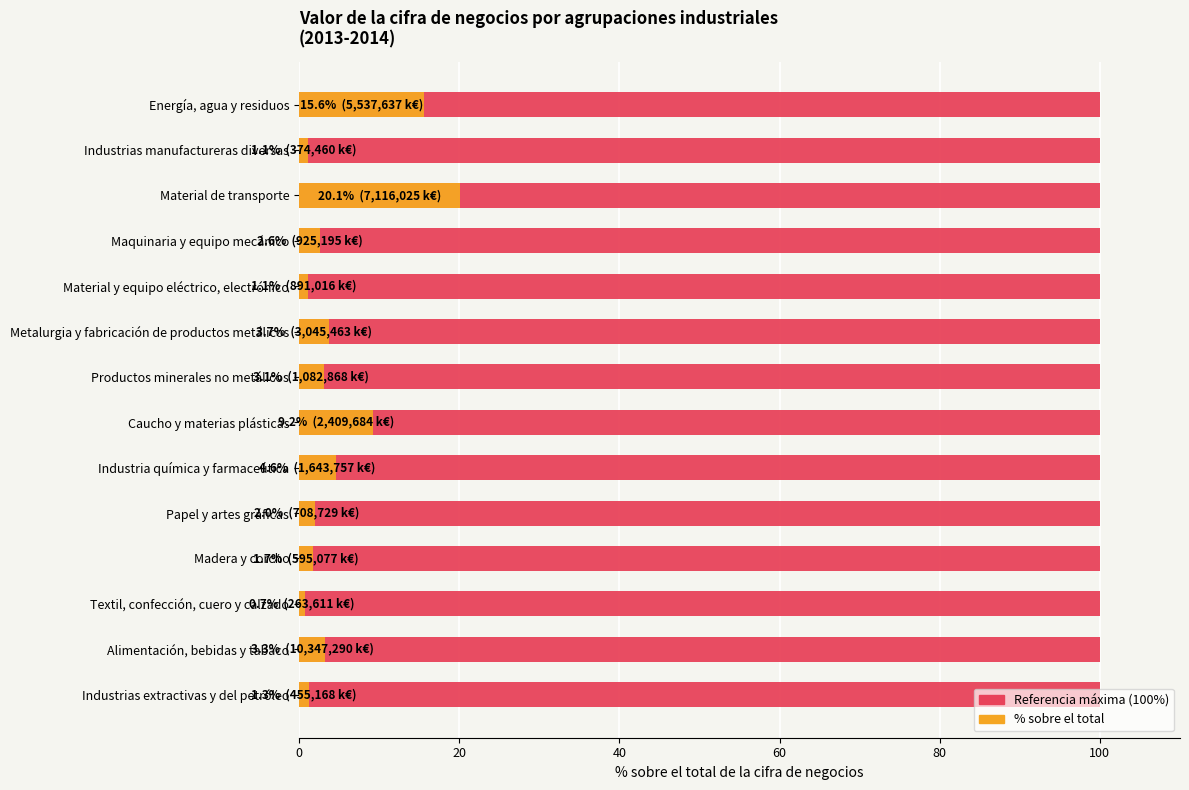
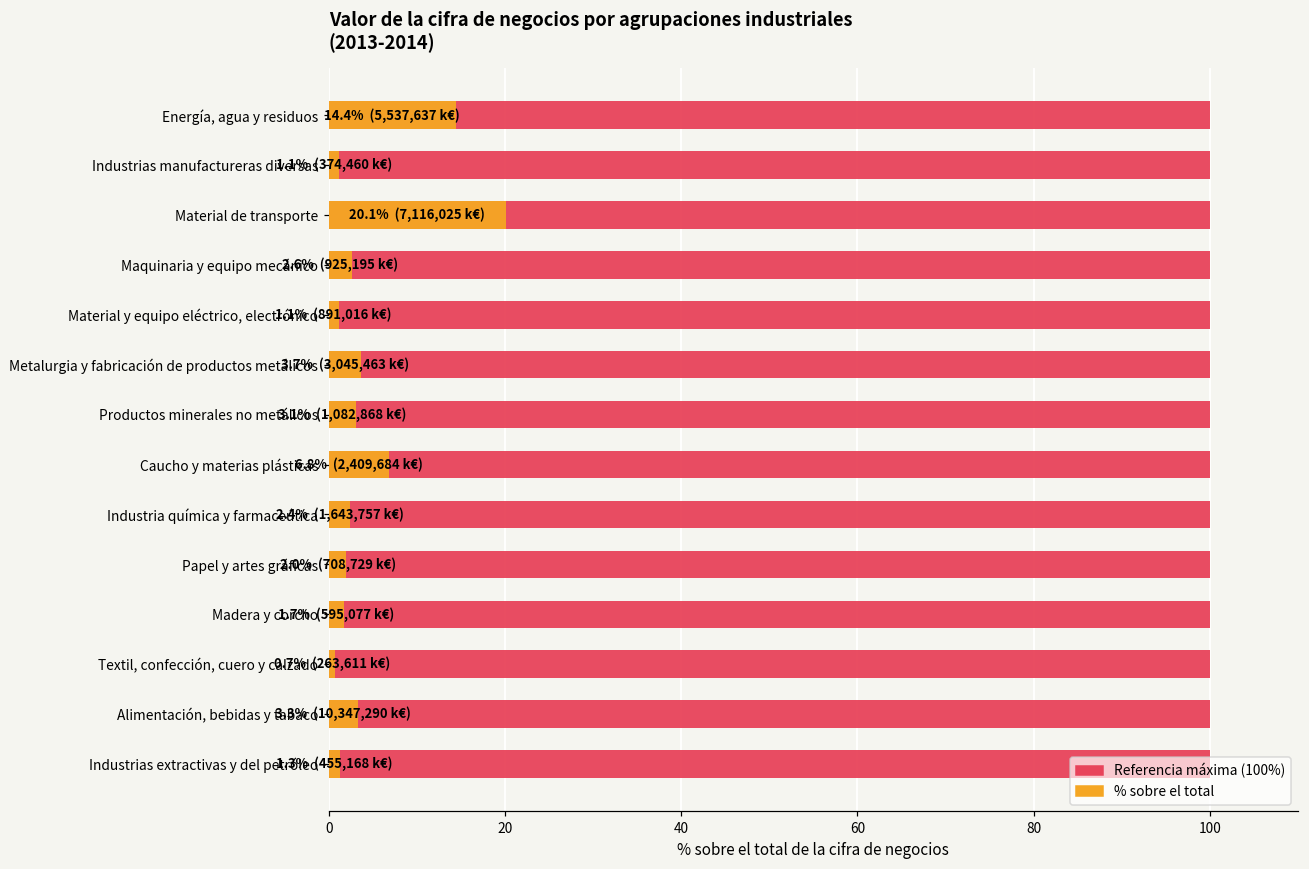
% sobre el total, Energía, agua y residuos: 15.6% -> 14.4%
% sobre el total, Caucho y materias plásticas: 9.2% -> 6.8%
% sobre el total, Industria química y farmaceútica: 4.6% -> 2.4%
